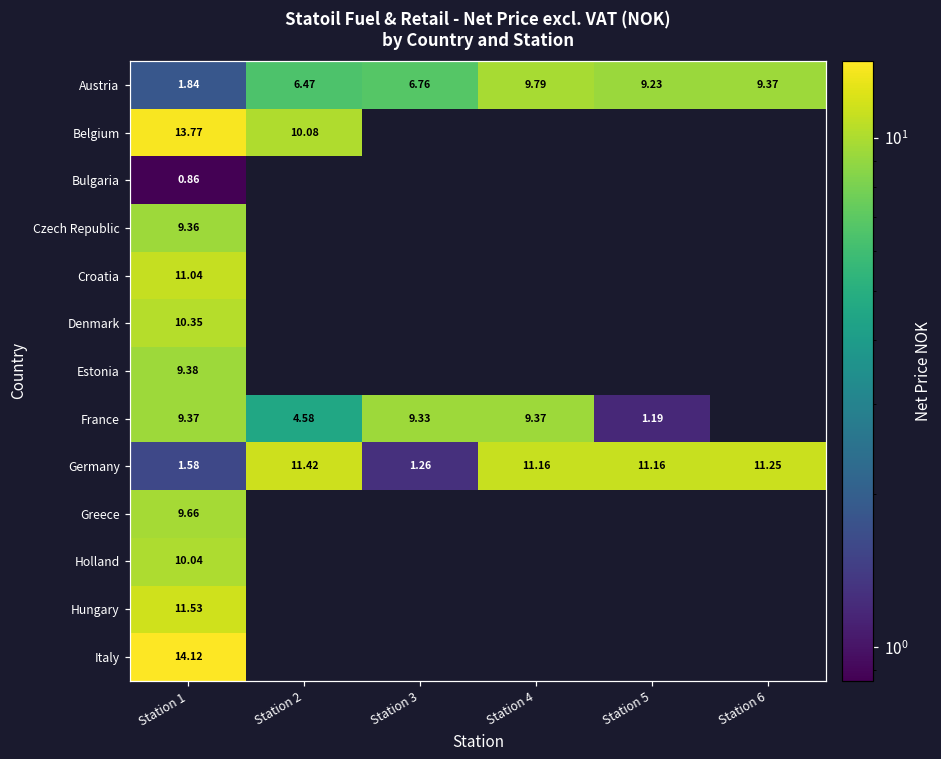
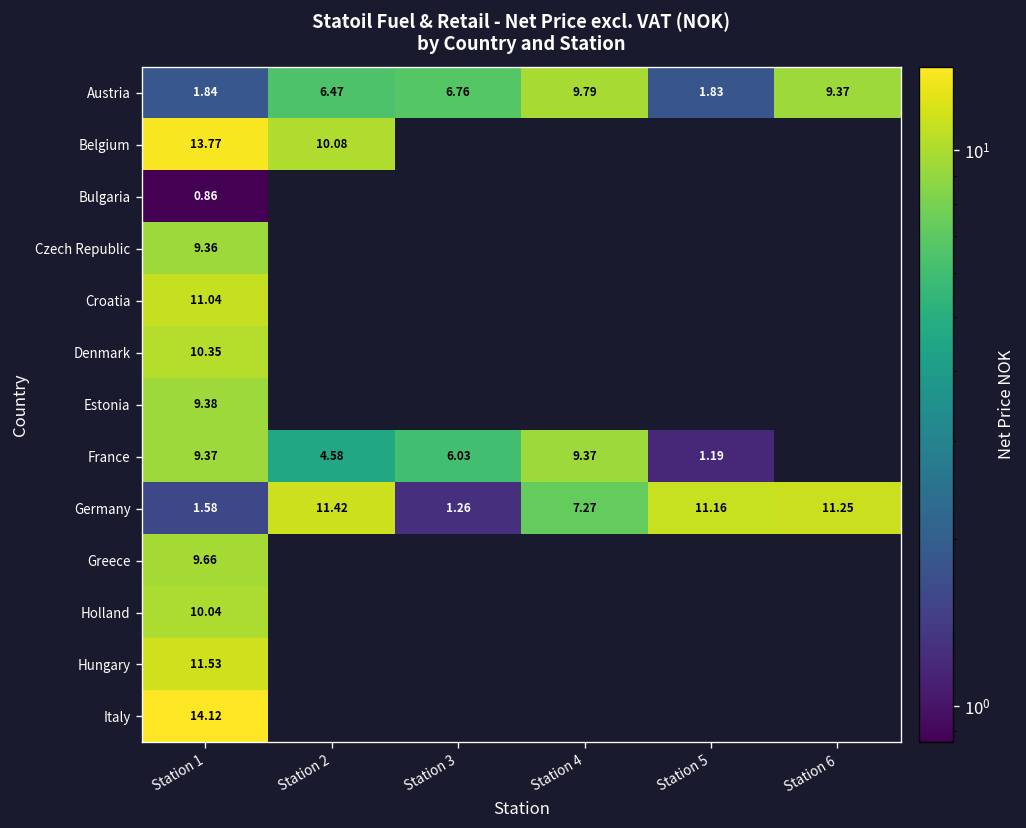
Austria, Station 5: 9.23 -> 1.83
France, Station 3: 9.33 -> 6.03
Germany, Station 4: 11.16 -> 7.27
